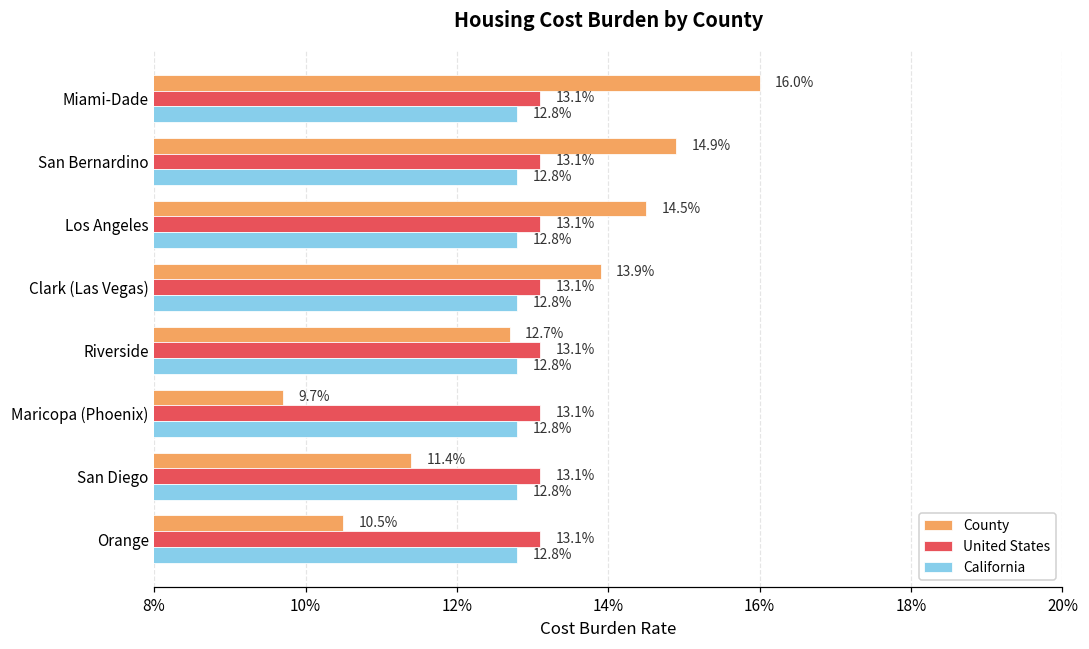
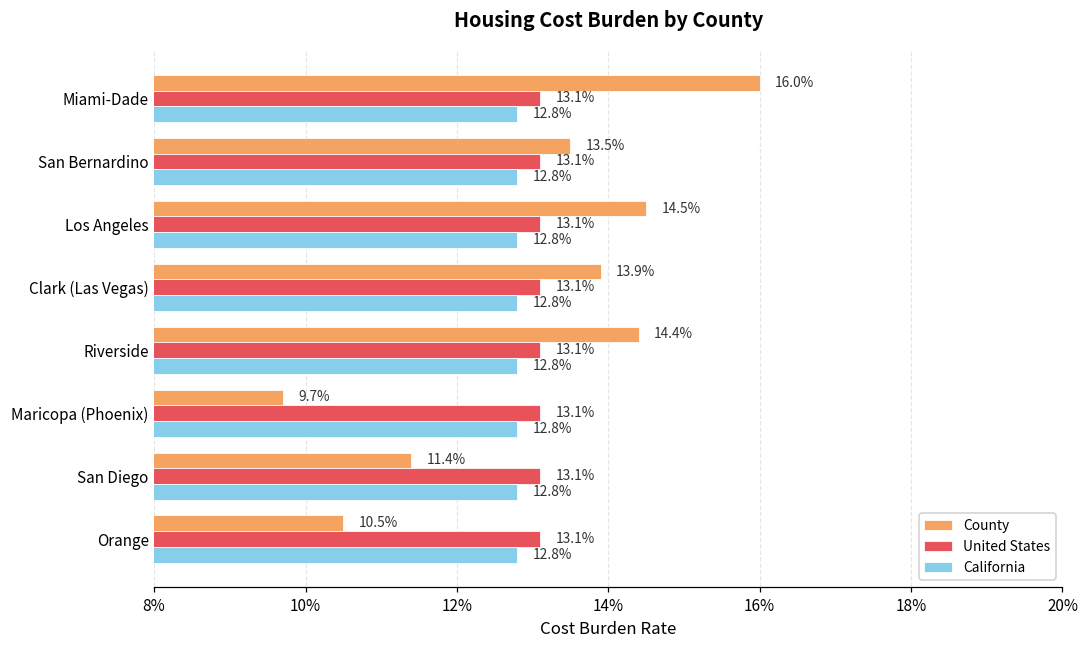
County, San Bernardino: 14.9% -> 13.5%
County, Riverside: 12.7% -> 14.4%
